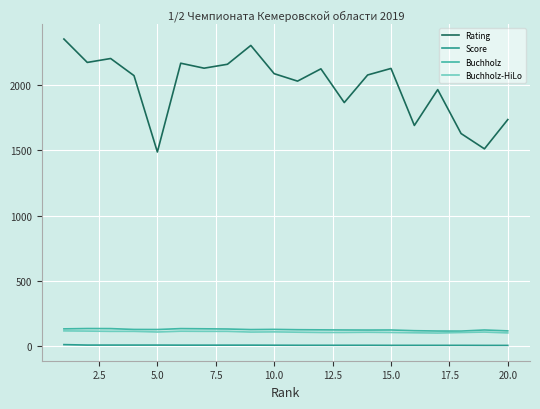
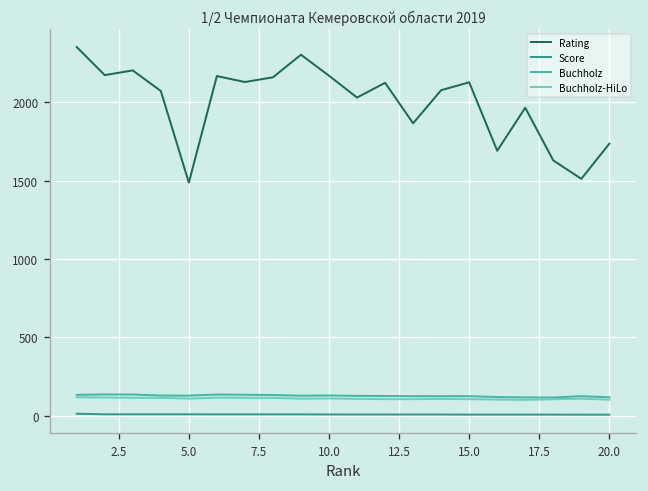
Rating, 10.0: 2090 -> 2170
